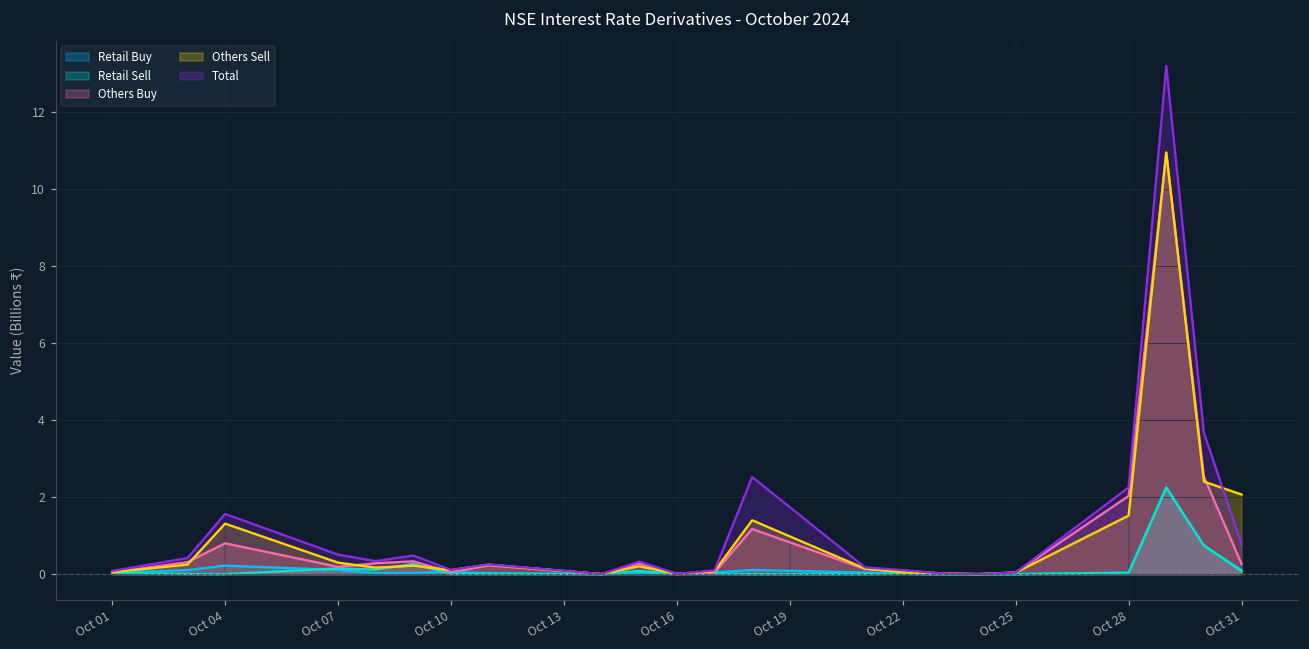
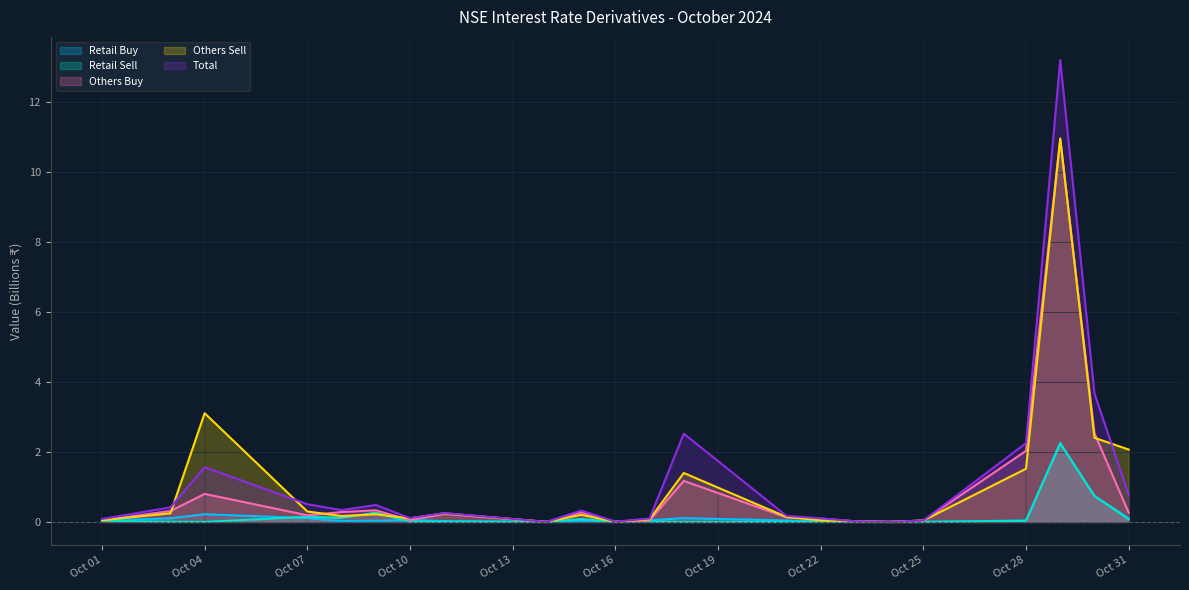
Others Sell, Oct 04: 1.3 -> 3.1
